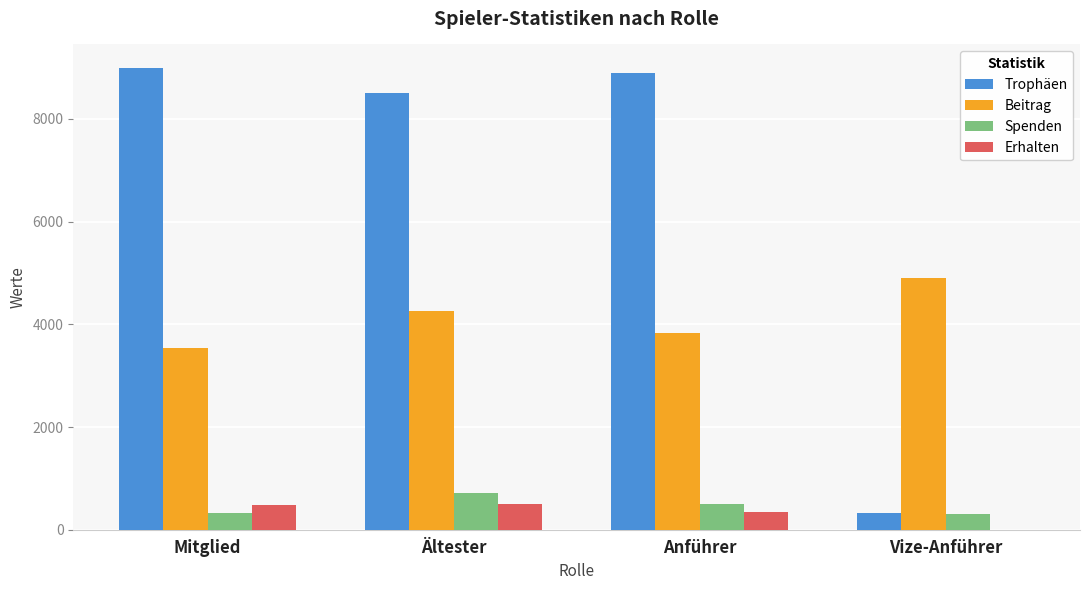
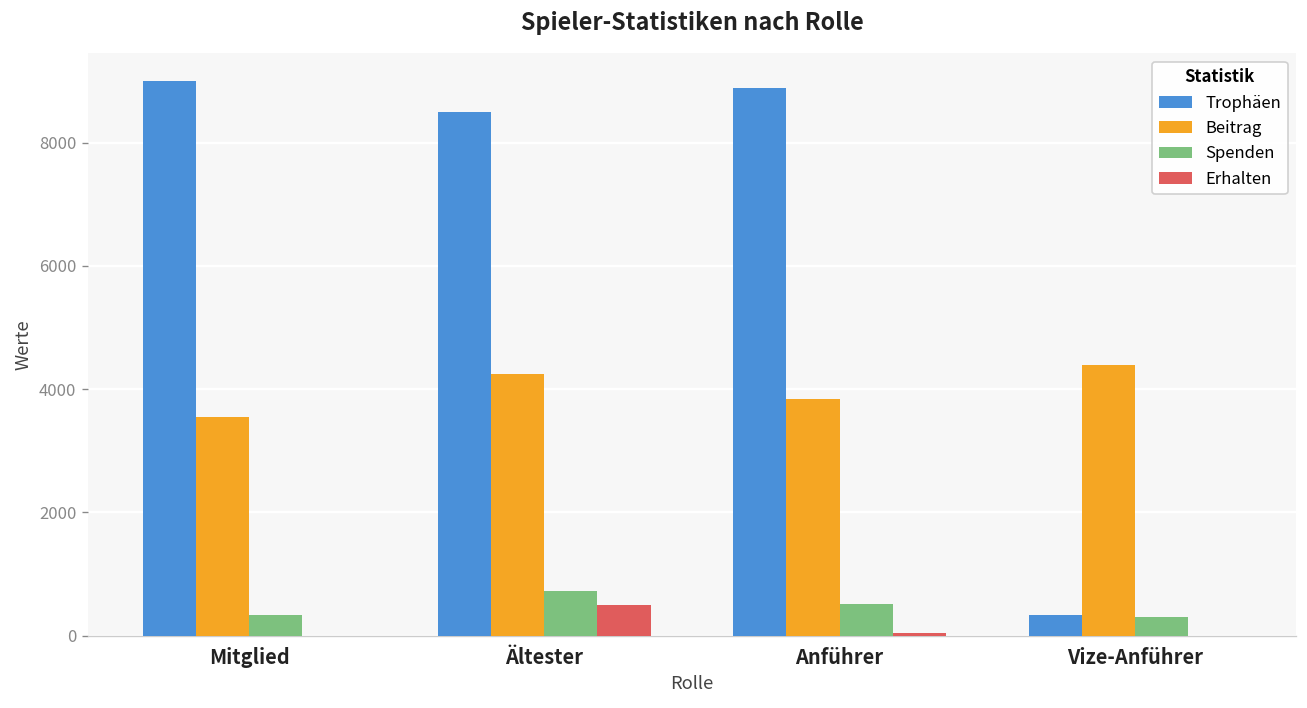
Erhalten, Mitglied: 500 -> 0
Erhalten, Anführer: 300 -> 0
Beitrag, Vize-Anführer: 4900 -> 4400
